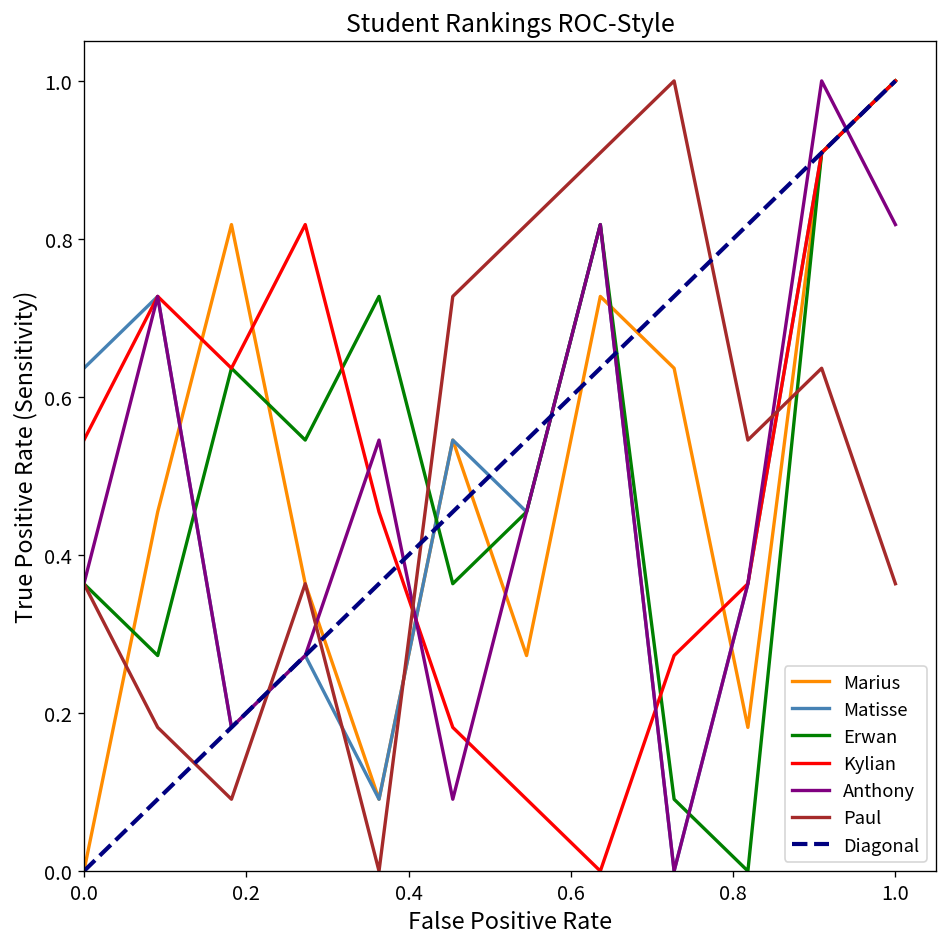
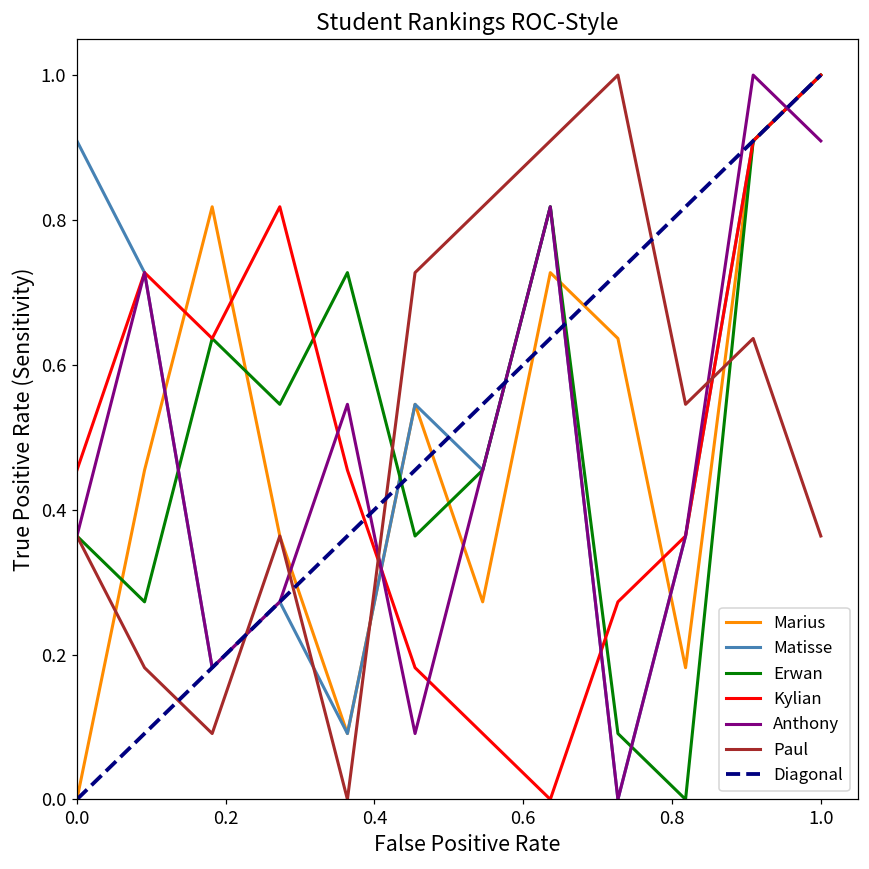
Matisse, 0.0: 0.64 -> 0.91
Kylian, 0.0: 0.55 -> 0.45
Anthony, 1.0: 0.82 -> 0.91
